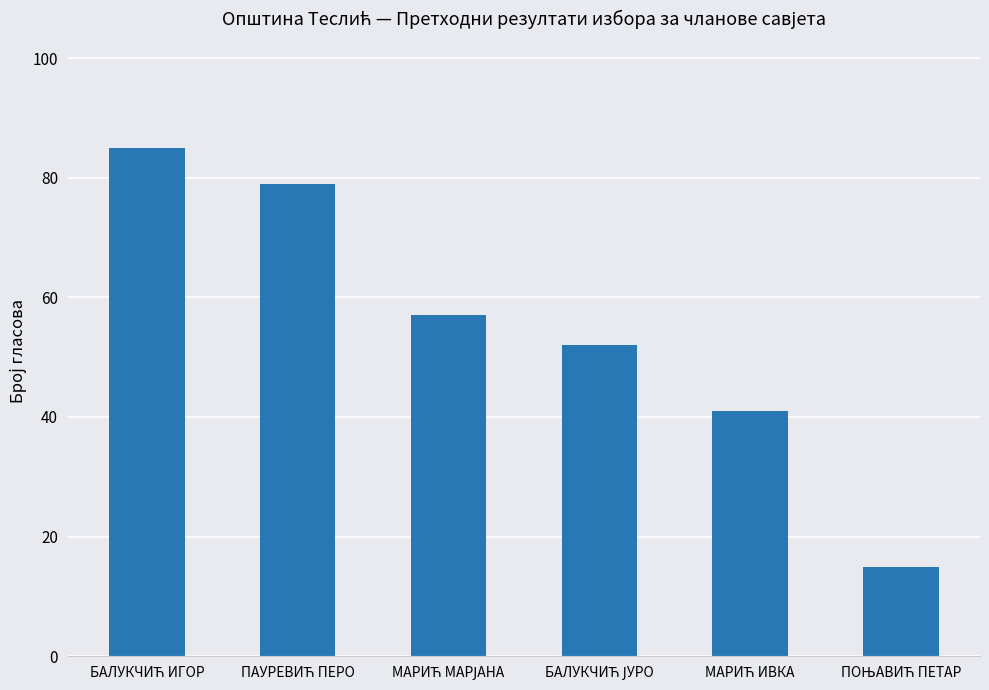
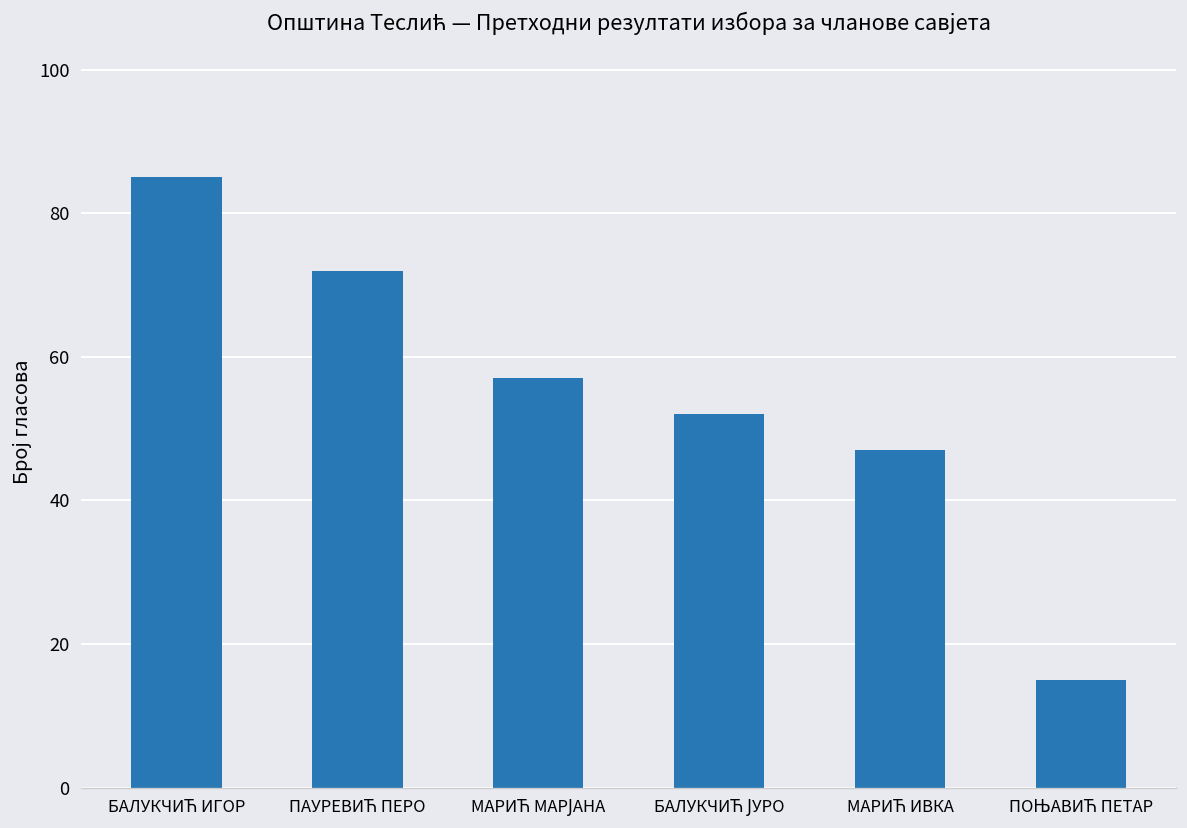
ПАУРЕВИЋ ПЕРО: 79 -> 72
МАРИЋ ИВКА: 41 -> 47
